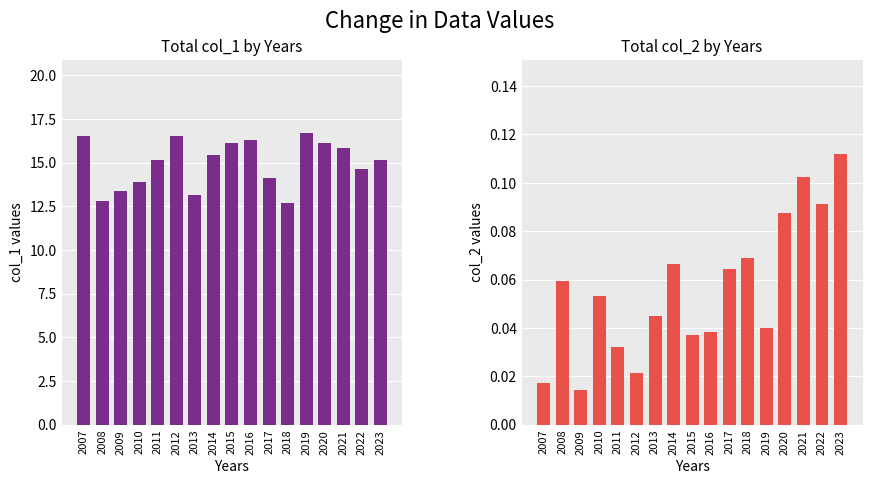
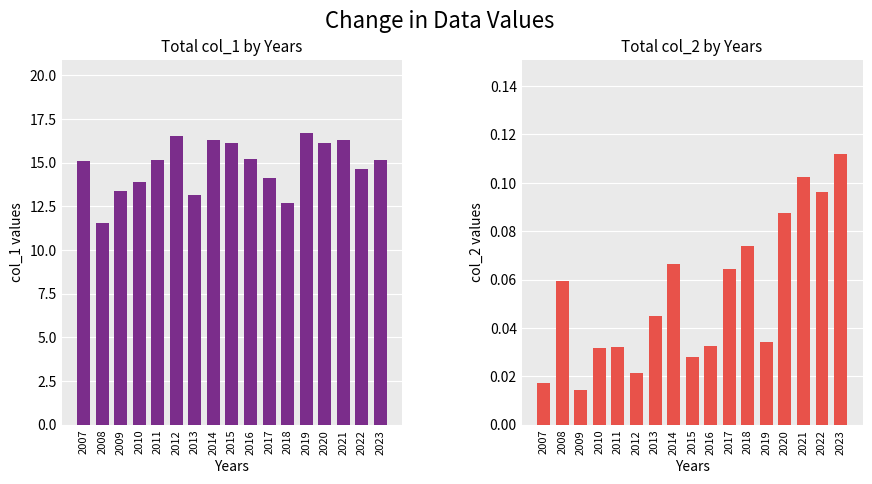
Total col_1 by Years, 2007: 16.5 -> 15.1
Total col_1 by Years, 2008: 12.8 -> 11.6
Total col_1 by Years, 2014: 15.4 -> 16.3
Total col_1 by Years, 2016: 16.3 -> 15.2
Total col_1 by Years, 2021: 15.8 -> 16.3
Total col_2 by Years, 2010: 0.053 -> 0.032
Total col_2 by Years, 2015: 0.037 -> 0.028
Total col_2 by Years, 2016: 0.039 -> 0.032
Total col_2 by Years, 2018: 0.069 -> 0.074
Total col_2 by Years, 2019: 0.040 -> 0.034
Total col_2 by Years, 2022: 0.091 -> 0.096
